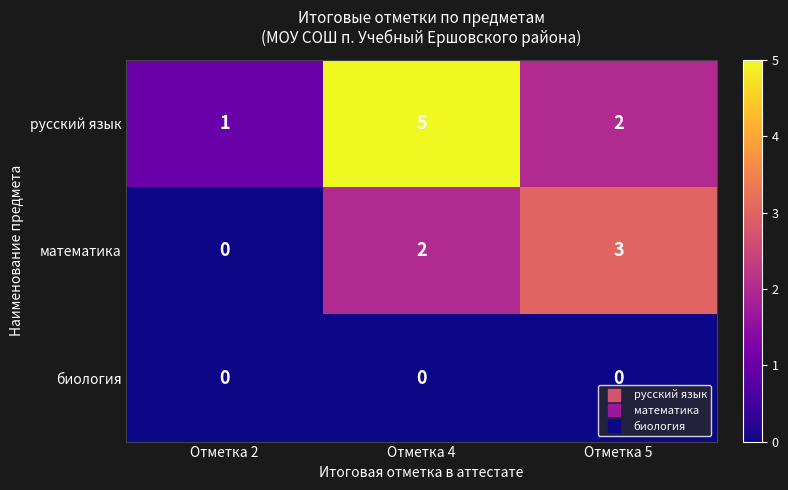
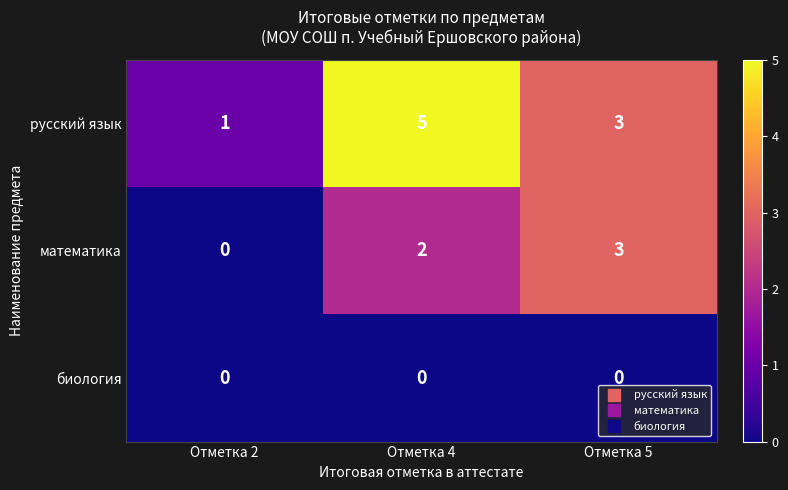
русский язык, Отметка 5: 2 -> 3
